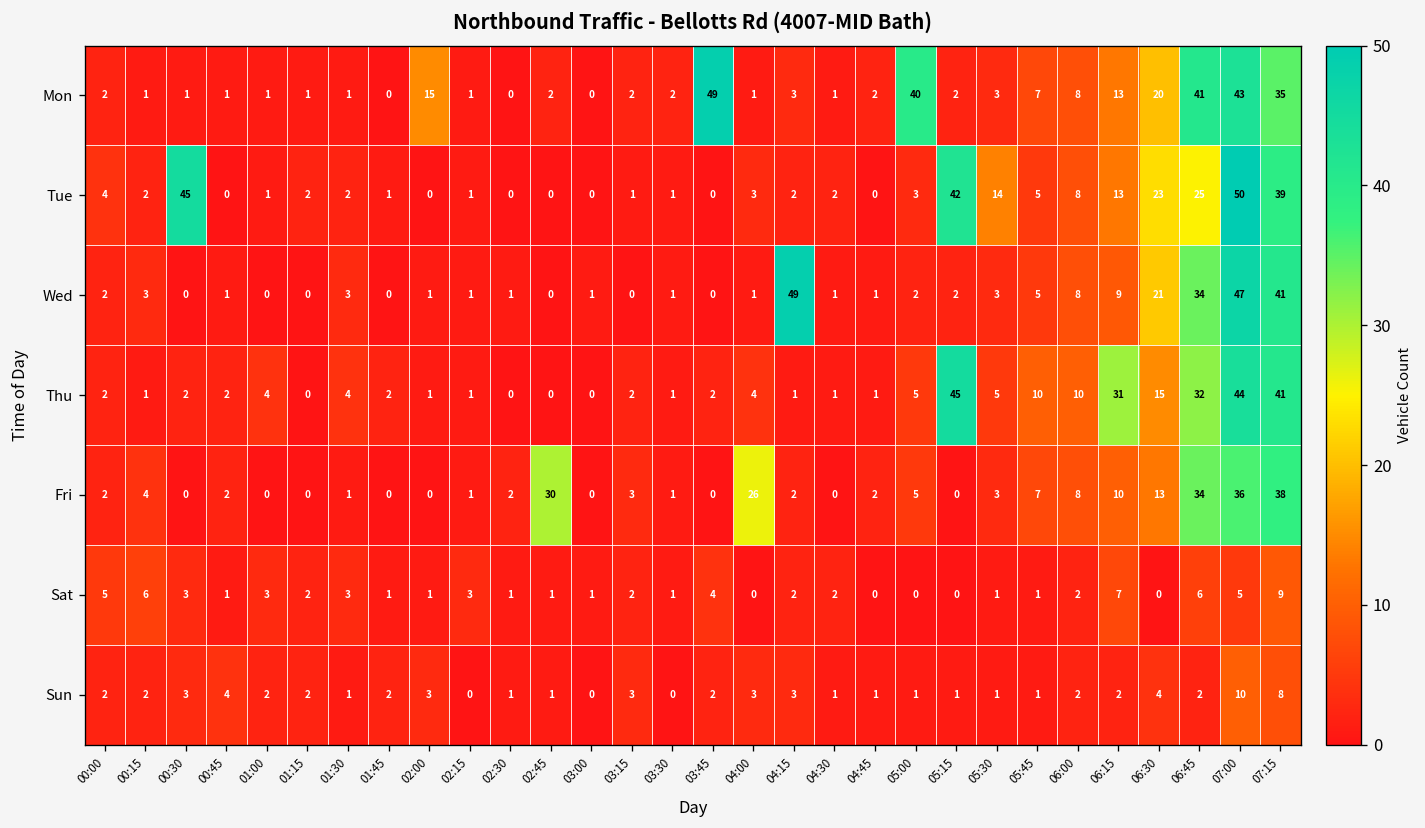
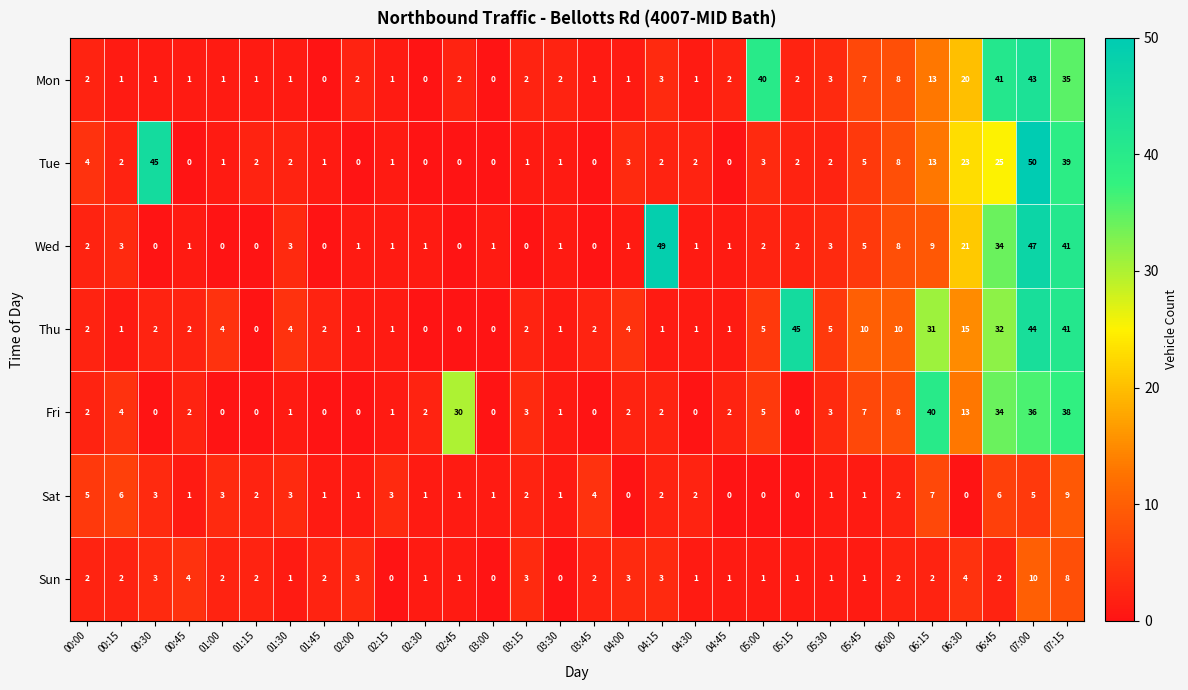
Mon, 02:00: 15 -> 2
Mon, 03:45: 49 -> 1
Tue, 05:15: 42 -> 2
Tue, 05:30: 14 -> 2
Fri, 04:00: 26 -> 2
Fri, 06:15: 10 -> 40
